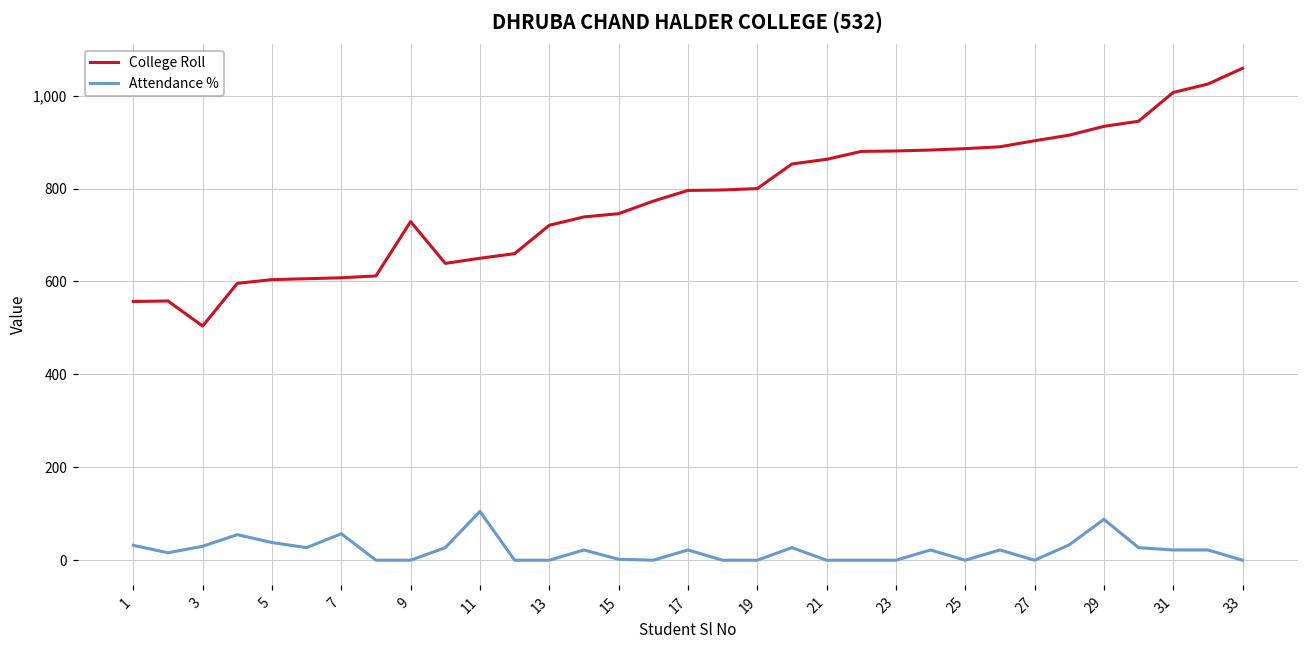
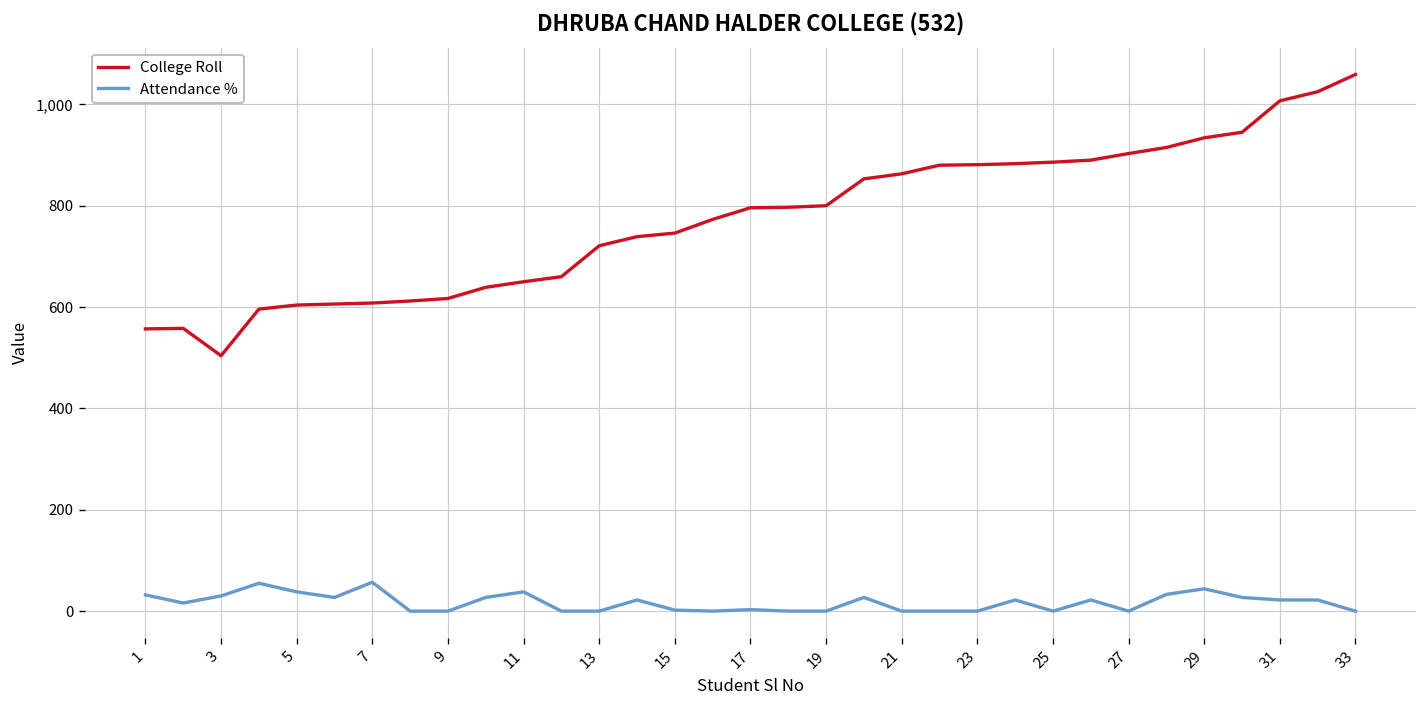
College Roll, 9: 730 -> 620
Attendance %, 11: 110 -> 40
Attendance %, 17: 20 -> 0
Attendance %, 29: 90 -> 40
